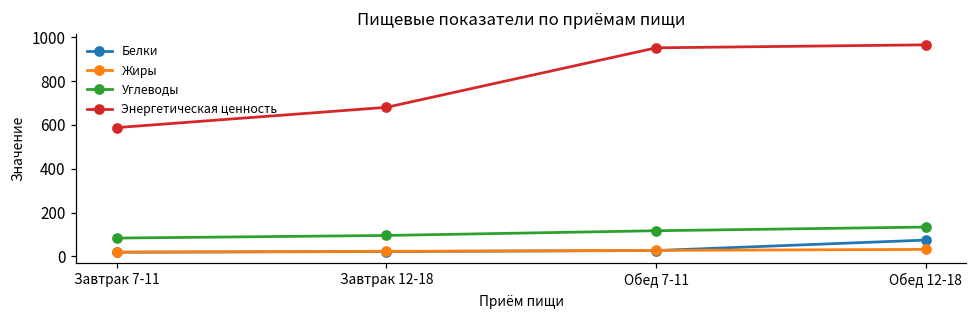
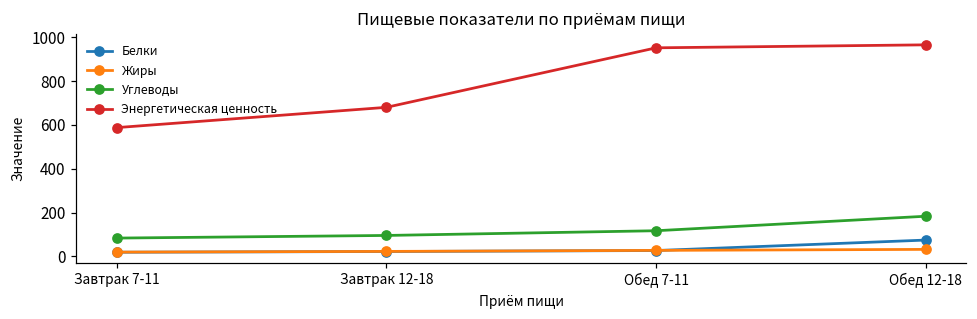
Углеводы, Обед 12-18: 130 -> 180
